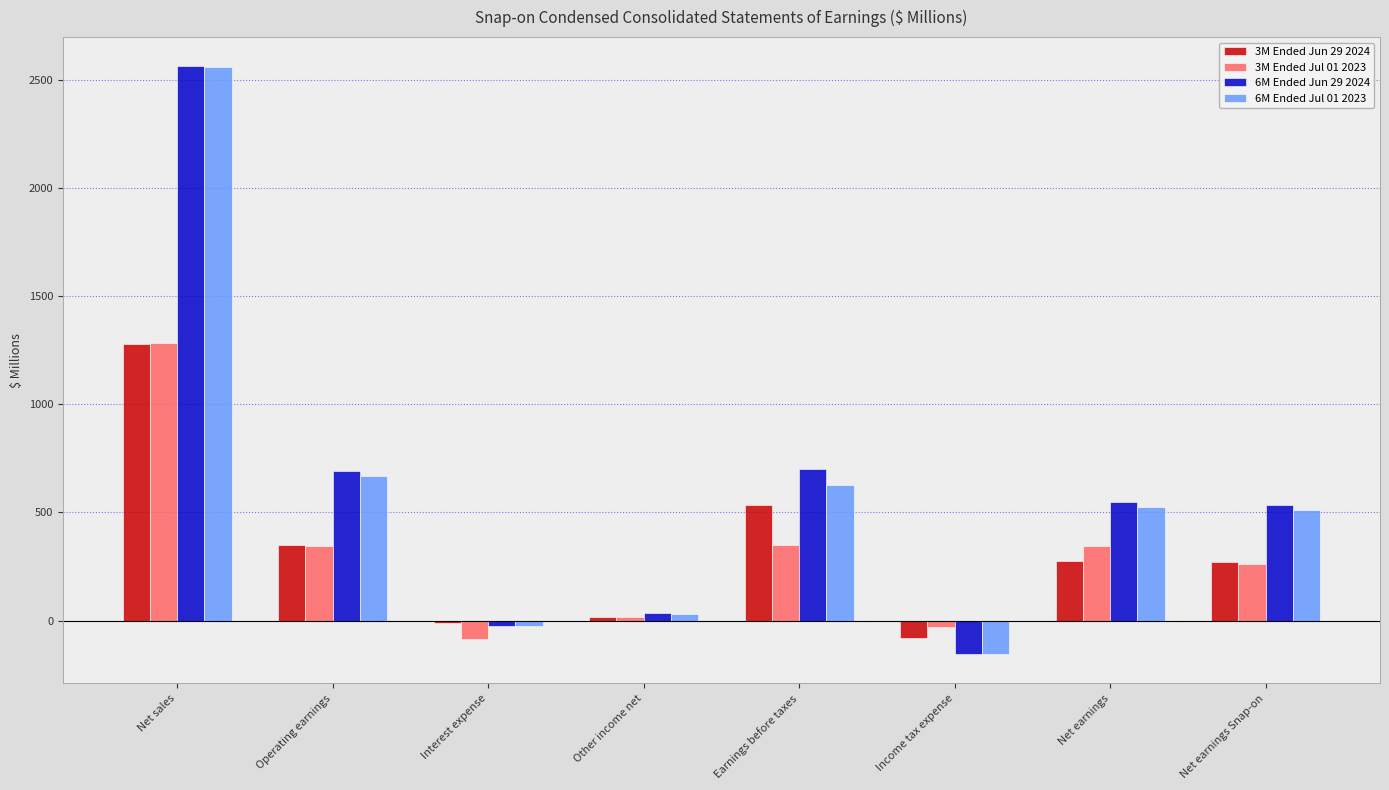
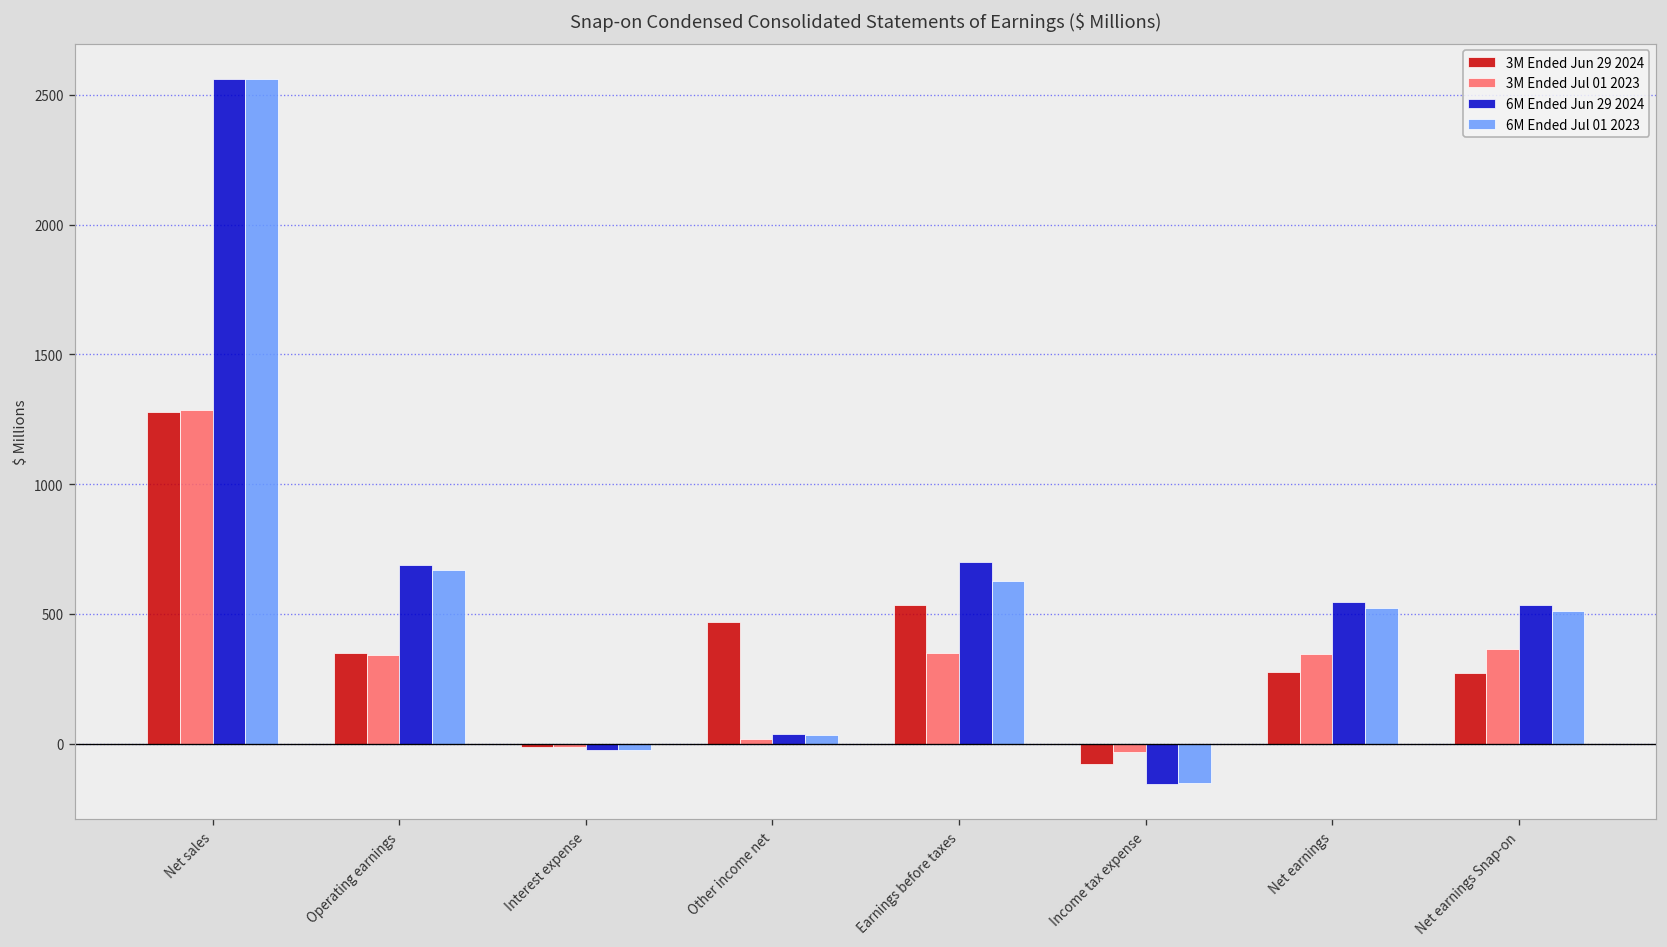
3M Ended Jul 01 2023, Interest expense: -80 -> -10
3M Ended Jun 29 2024, Other income net: 20 -> 470
3M Ended Jul 01 2023, Net earnings Snap-on: 260 -> 370
